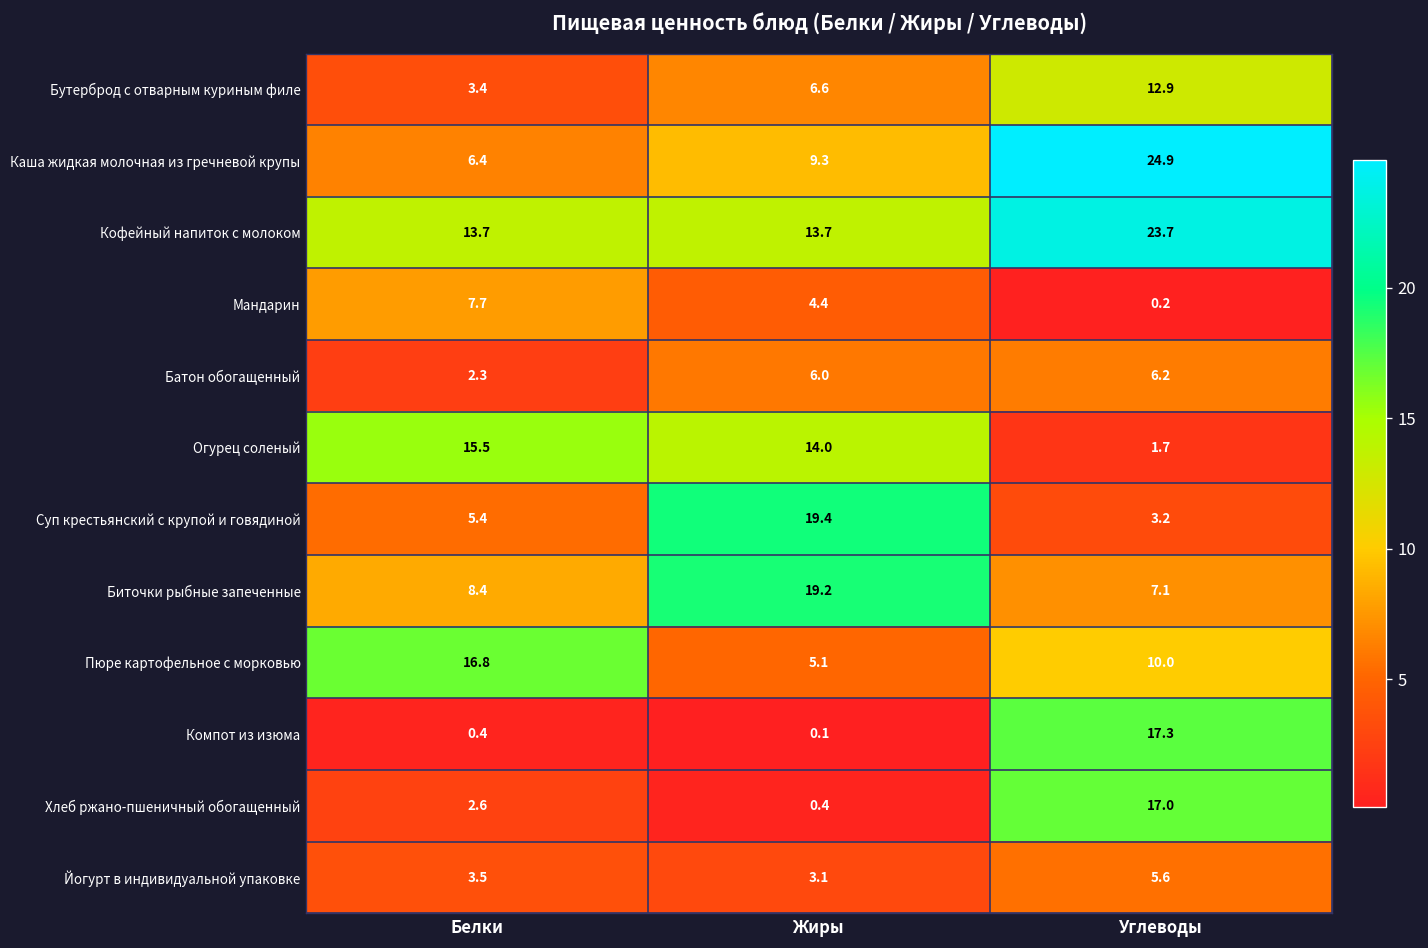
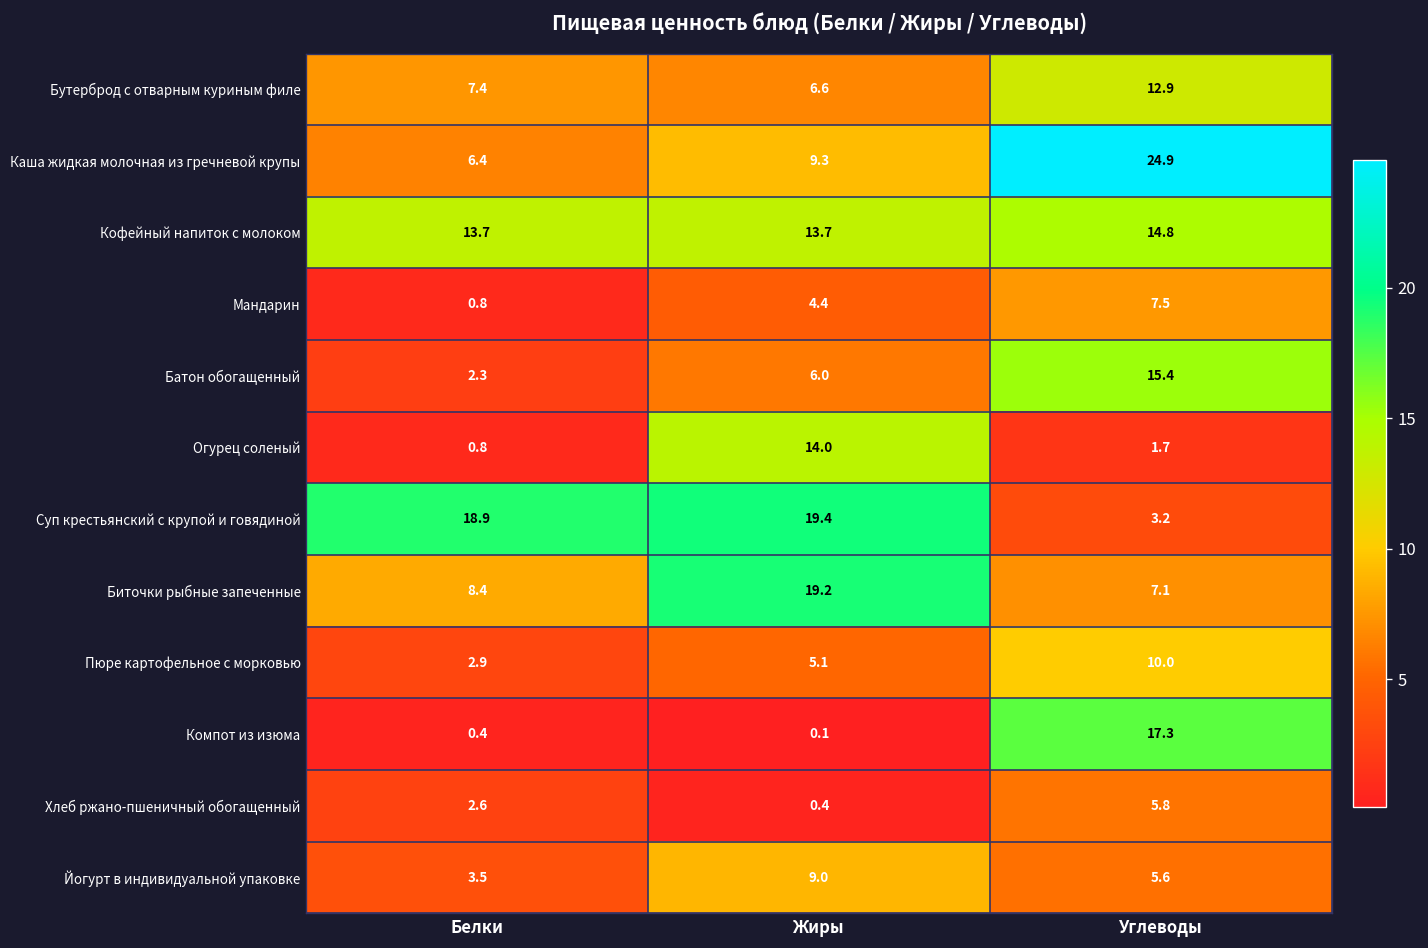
Бутерброд с отварным куриным филе, Белки: 3.4 -> 7.4
Кофейный напиток с молоком, Углеводы: 23.7 -> 14.8
Мандарин, Белки: 7.7 -> 0.8
Мандарин, Углеводы: 0.2 -> 7.5
Батон обогащенный, Углеводы: 6.2 -> 15.4
Огурец соленый, Белки: 15.5 -> 0.8
Суп крестьянский с крупой и говядиной, Белки: 5.4 -> 18.9
Пюре картофельное с морковью, Белки: 16.8 -> 2.9
Хлеб ржано-пшеничный обогащенный, Углеводы: 17.0 -> 5.8
Йогурт в индивидуальной упаковке, Жиры: 3.1 -> 9.0
